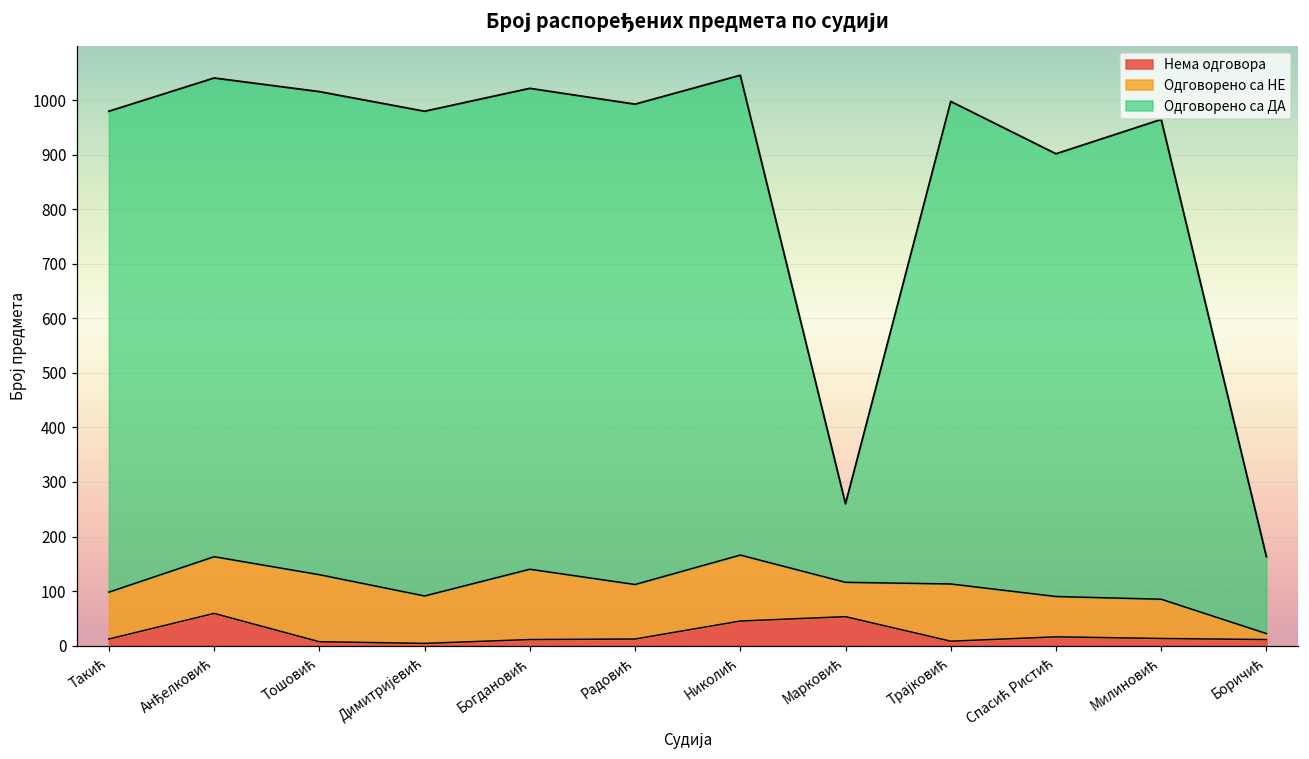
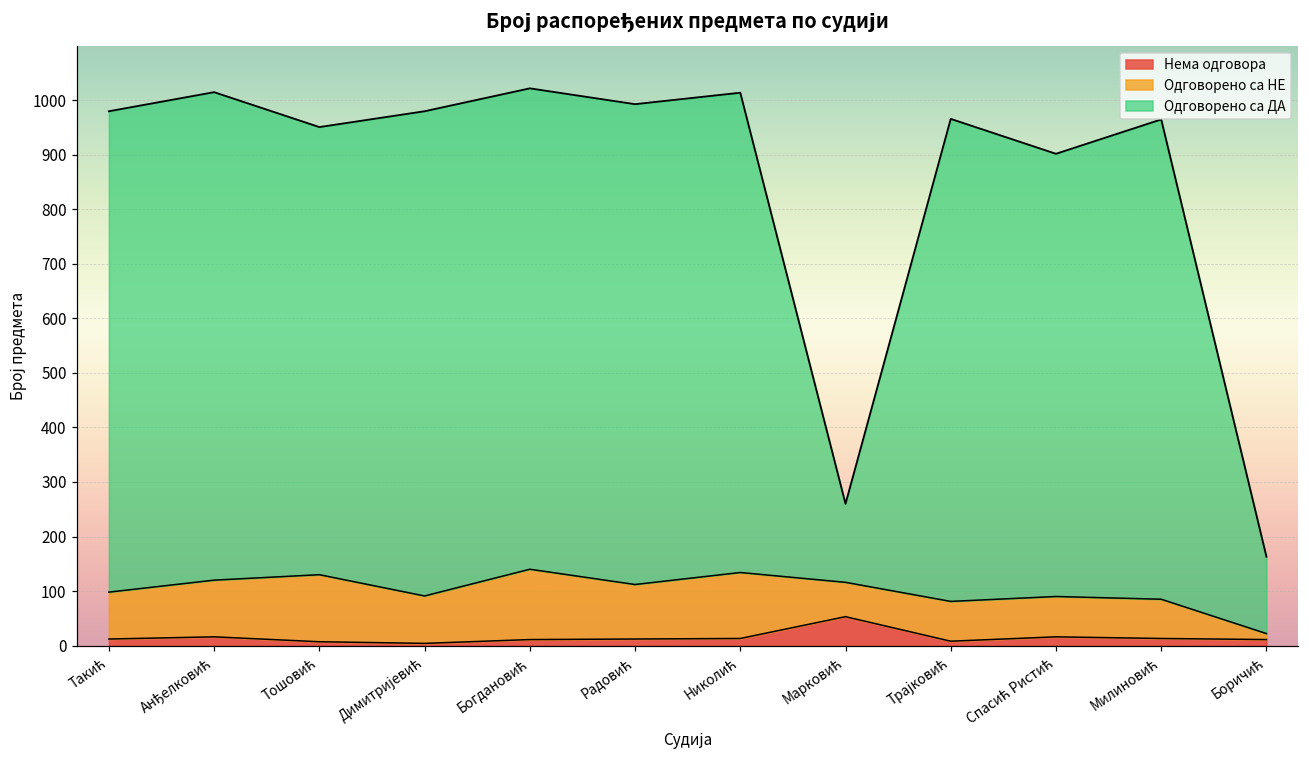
Нема одговора, Анђелковић: 60 -> 20
Одговорено са ДА, Анђелковић: 880 -> 900
Одговорено са ДА, Тошовић: 890 -> 820
Нема одговора, Николић: 50 -> 10
Одговорено са НЕ, Трајковић: 110 -> 70
